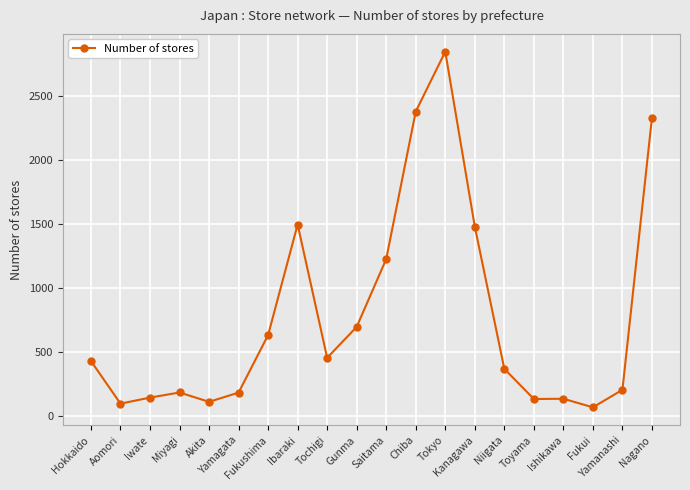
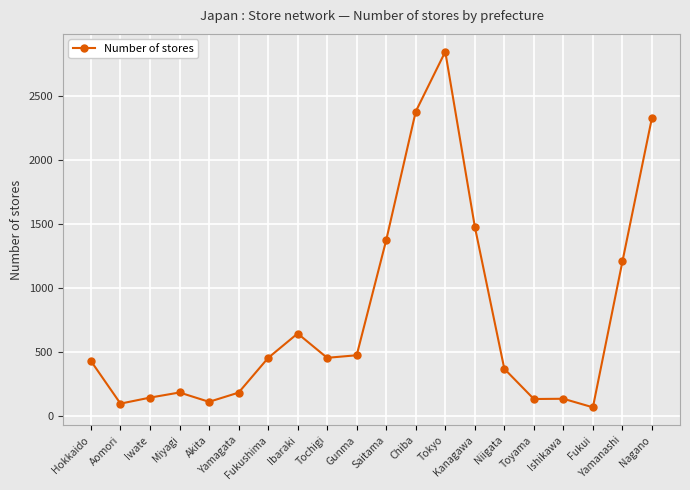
Fukushima: 640 -> 460
Ibaraki: 1500 -> 650
Gunma: 700 -> 480
Saitama: 1230 -> 1380
Yamanashi: 210 -> 1210
